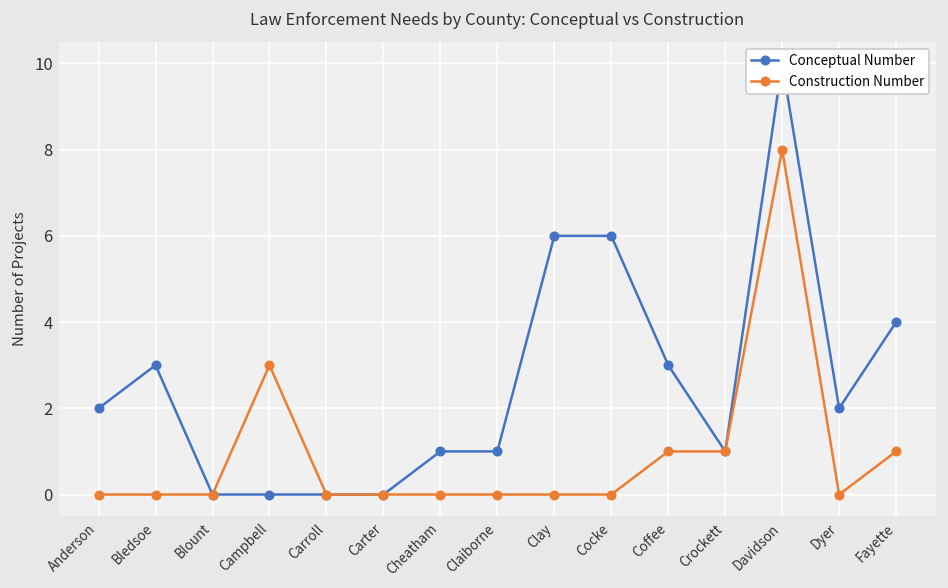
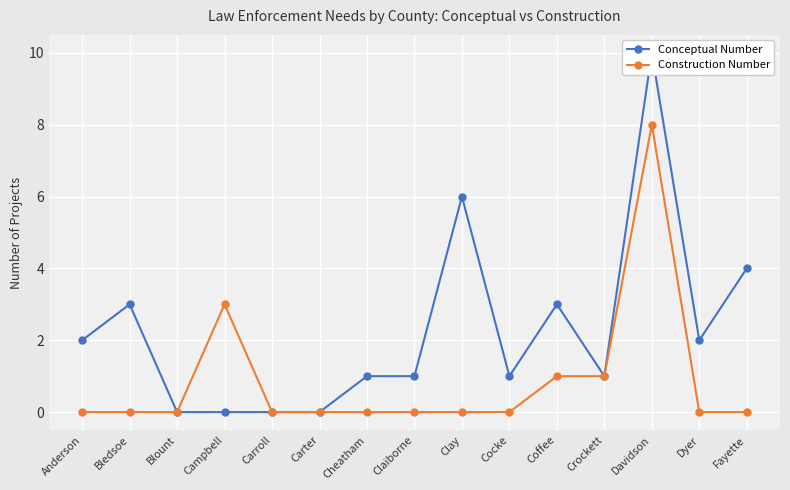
Conceptual Number, Cocke: 6 -> 1
Construction Number, Fayette: 1 -> 0
